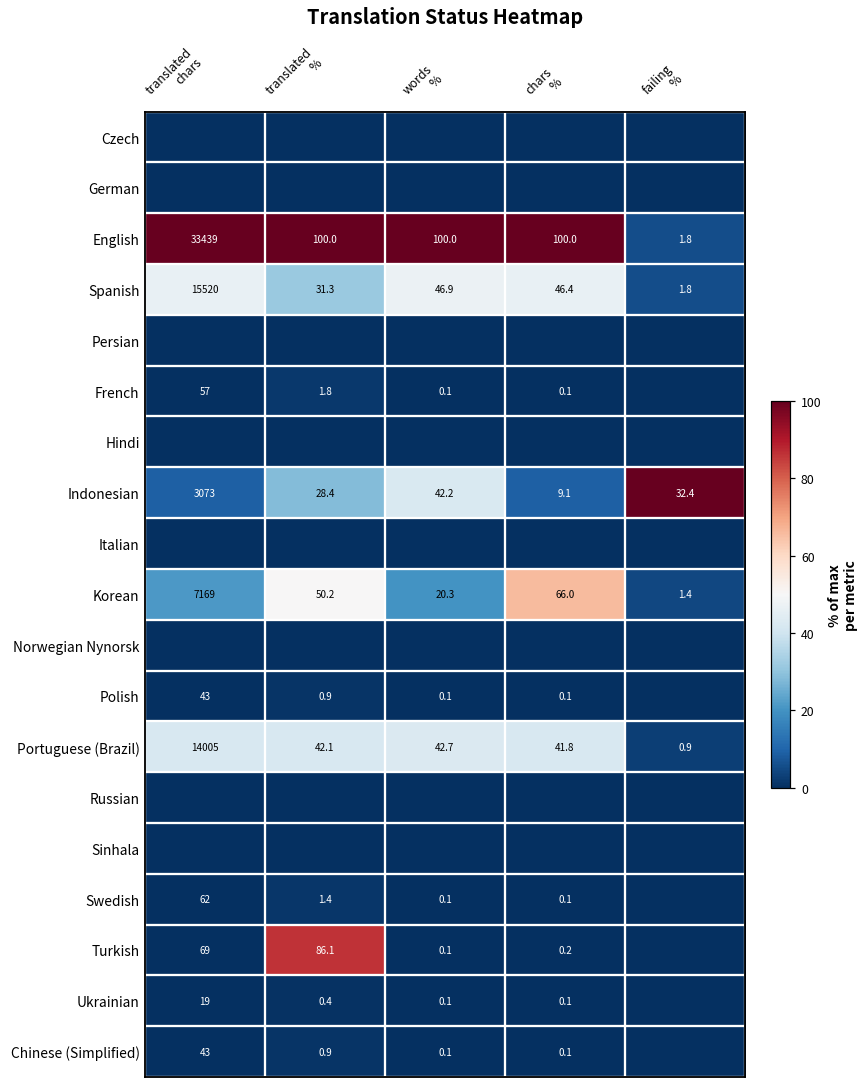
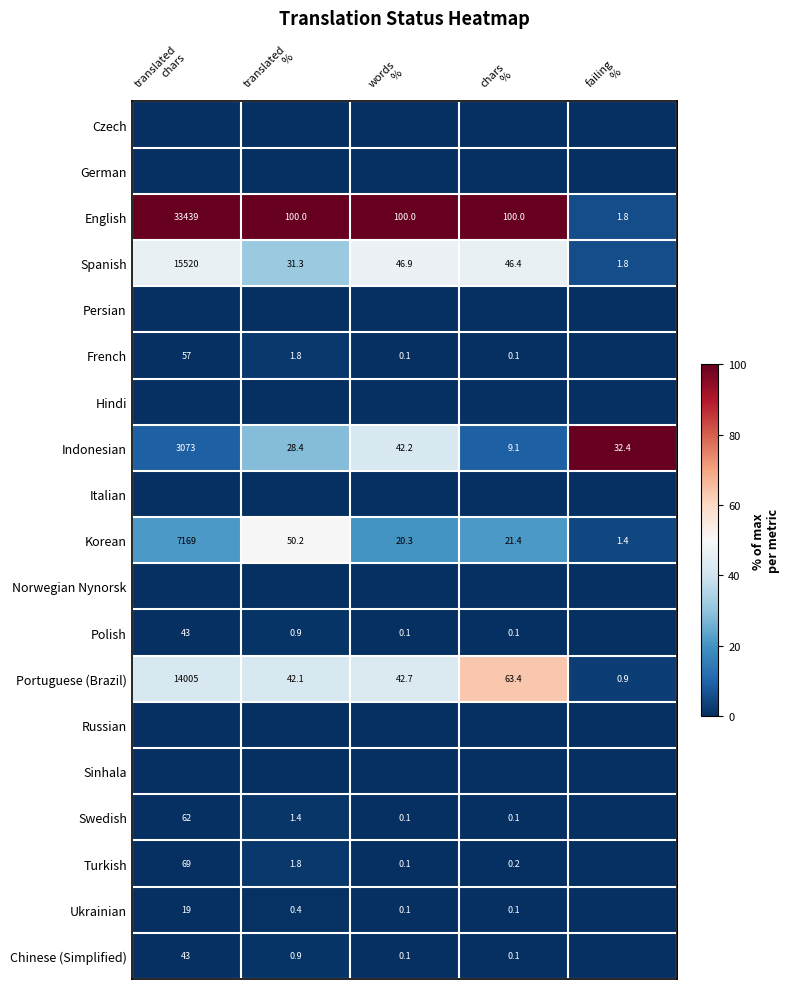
Korean, chars %: 66.0 -> 21.4
Portuguese (Brazil), chars %: 41.8 -> 63.4
Turkish, translated %: 86.1 -> 1.8
